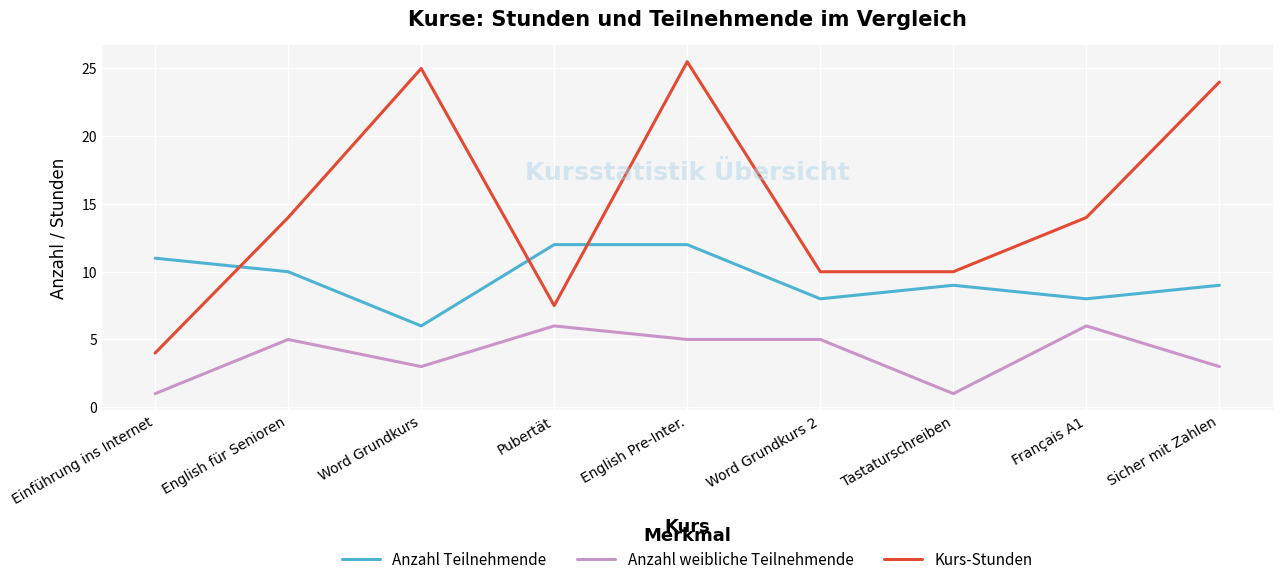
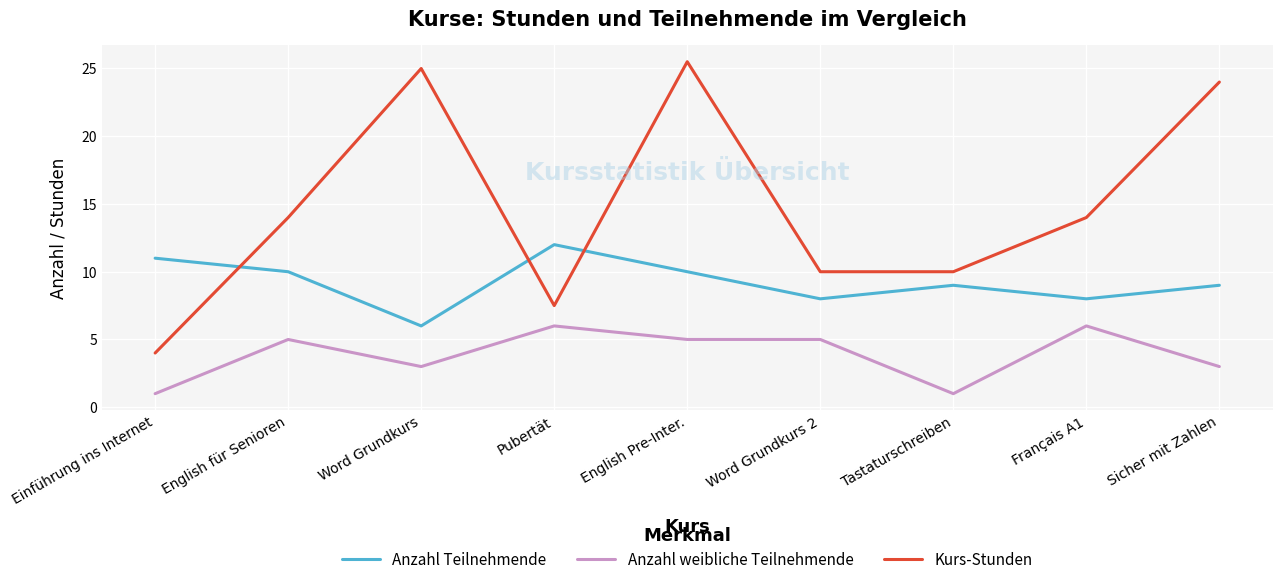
Anzahl Teilnehmende, English Pre-Inter.: 12 -> 10
